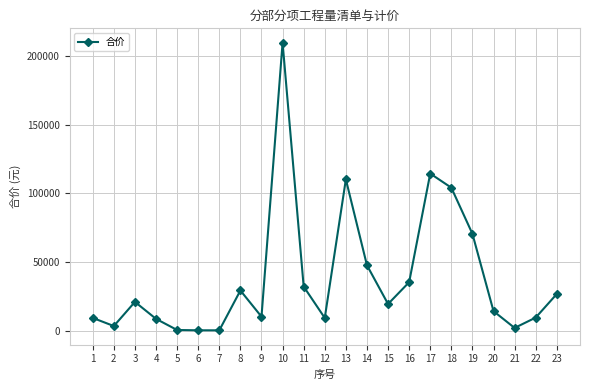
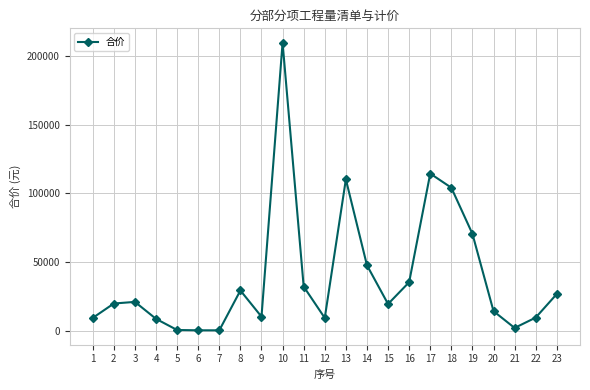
2: 3000 -> 20000
